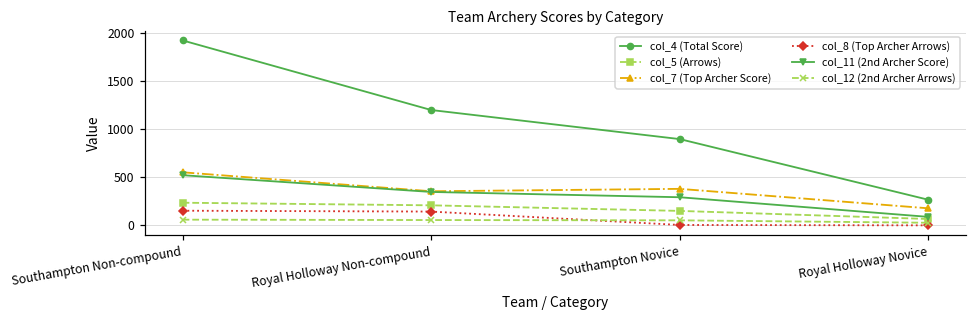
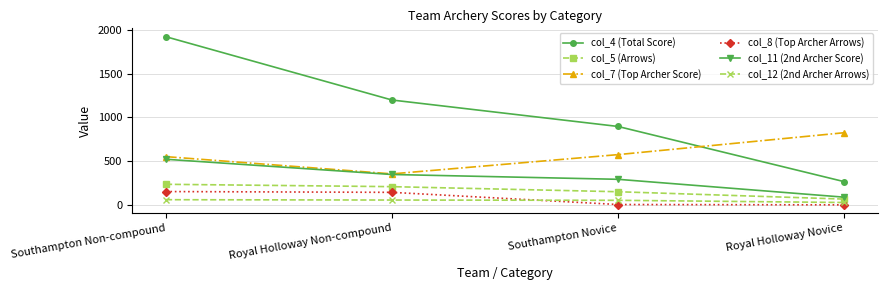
col_7 (Top Archer Score), Southampton Novice: 400 -> 600
col_7 (Top Archer Score), Royal Holloway Novice: 200 -> 800
